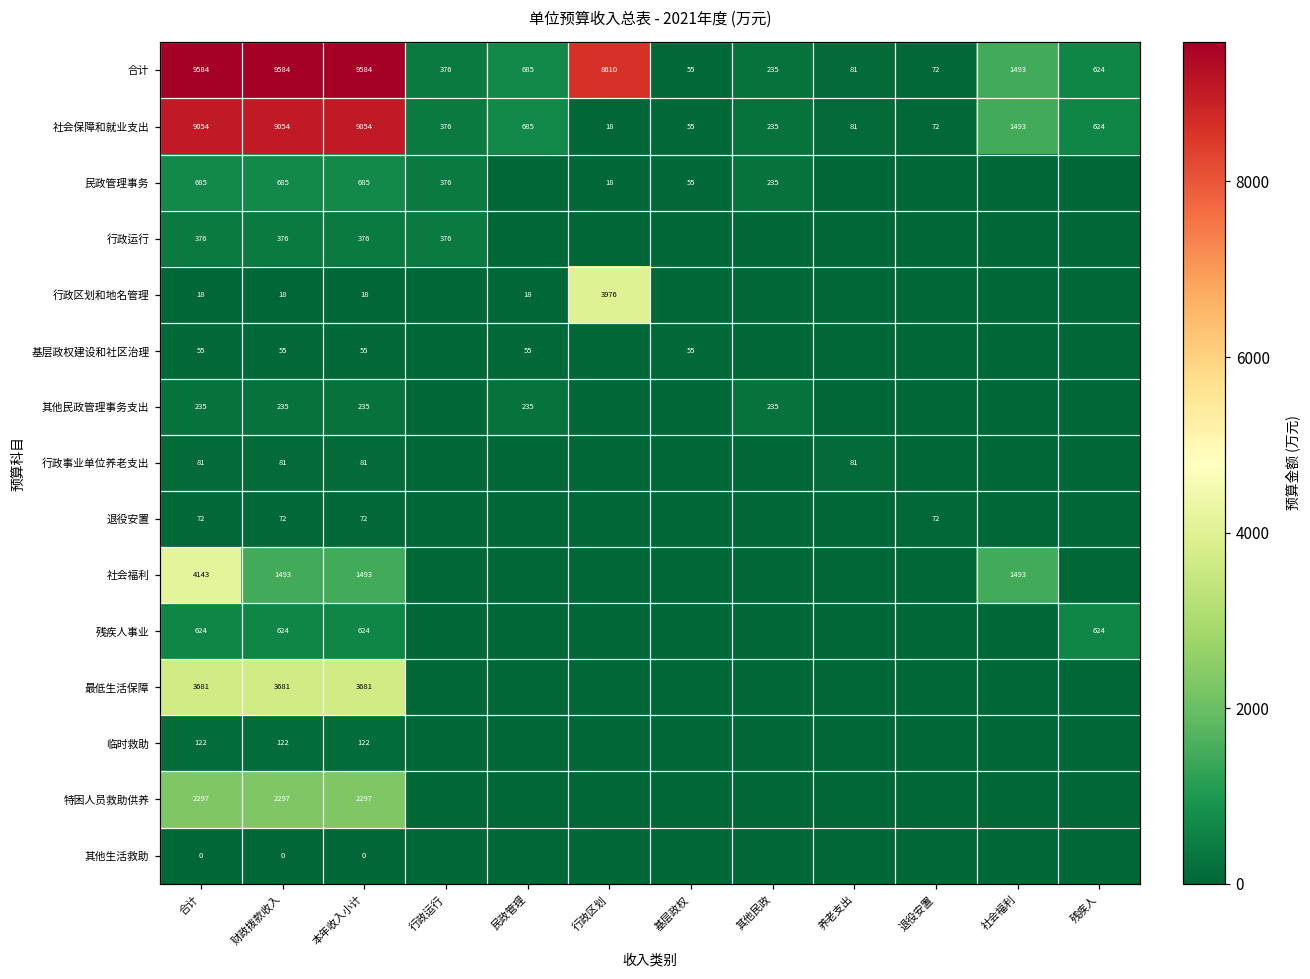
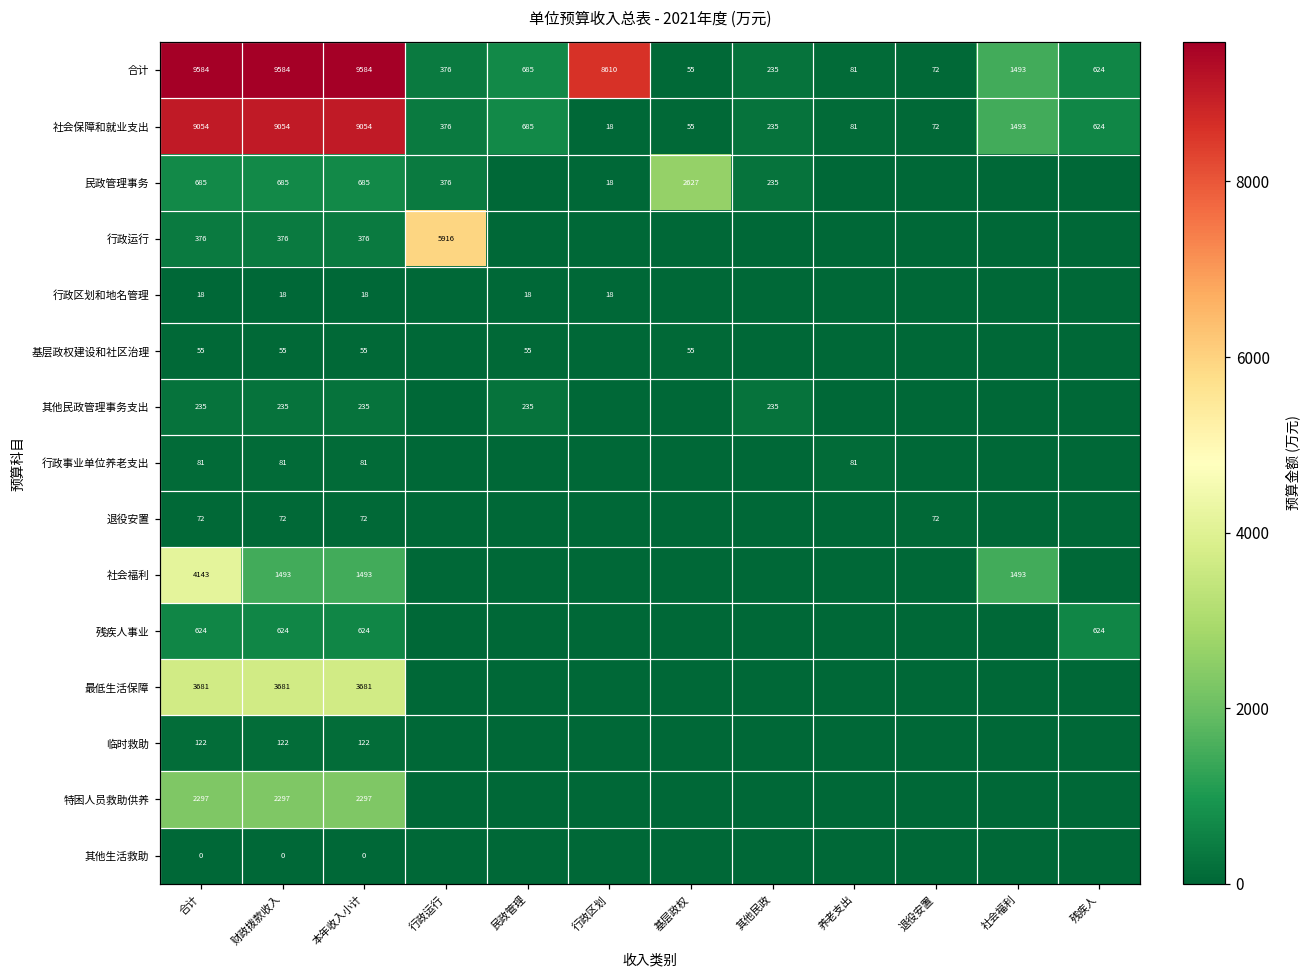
民政管理事务, 基层政权: 55 -> 2627
行政运行, 行政运行: 376 -> 5916
行政区划和地名管理, 行政区划: 3976 -> 18
